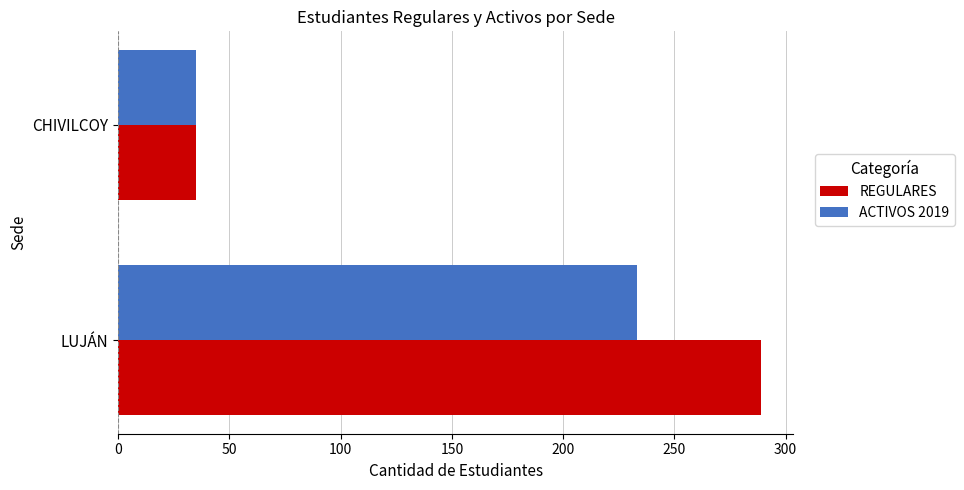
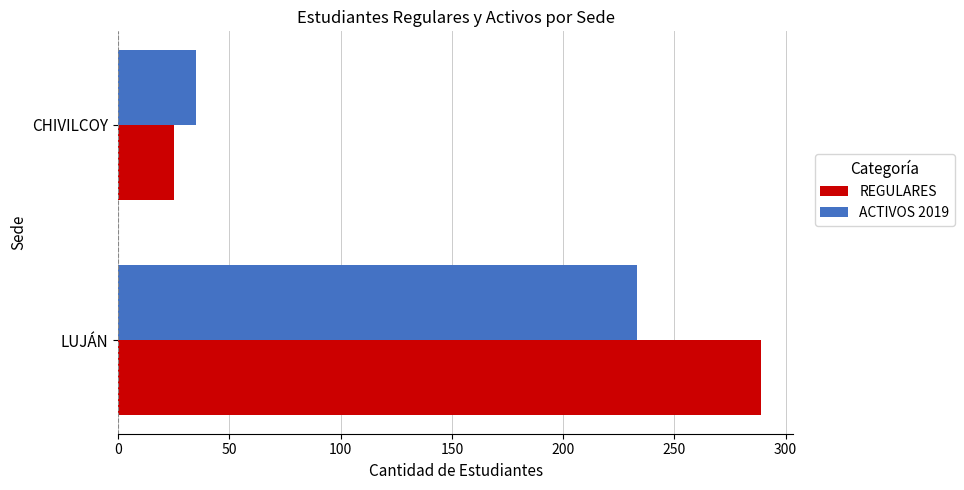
REGULARES, CHIVILCOY: 35 -> 25
